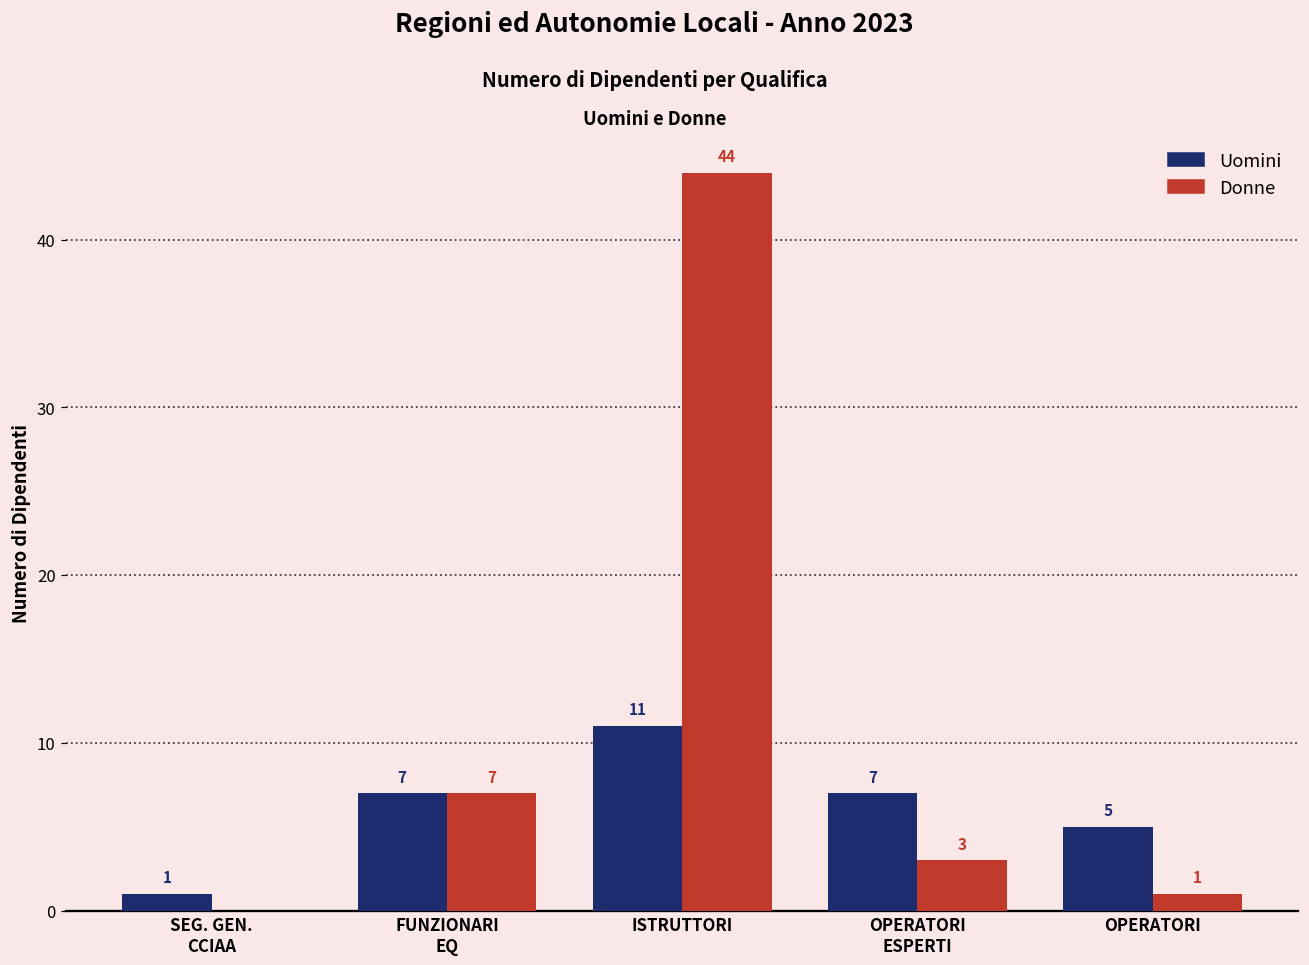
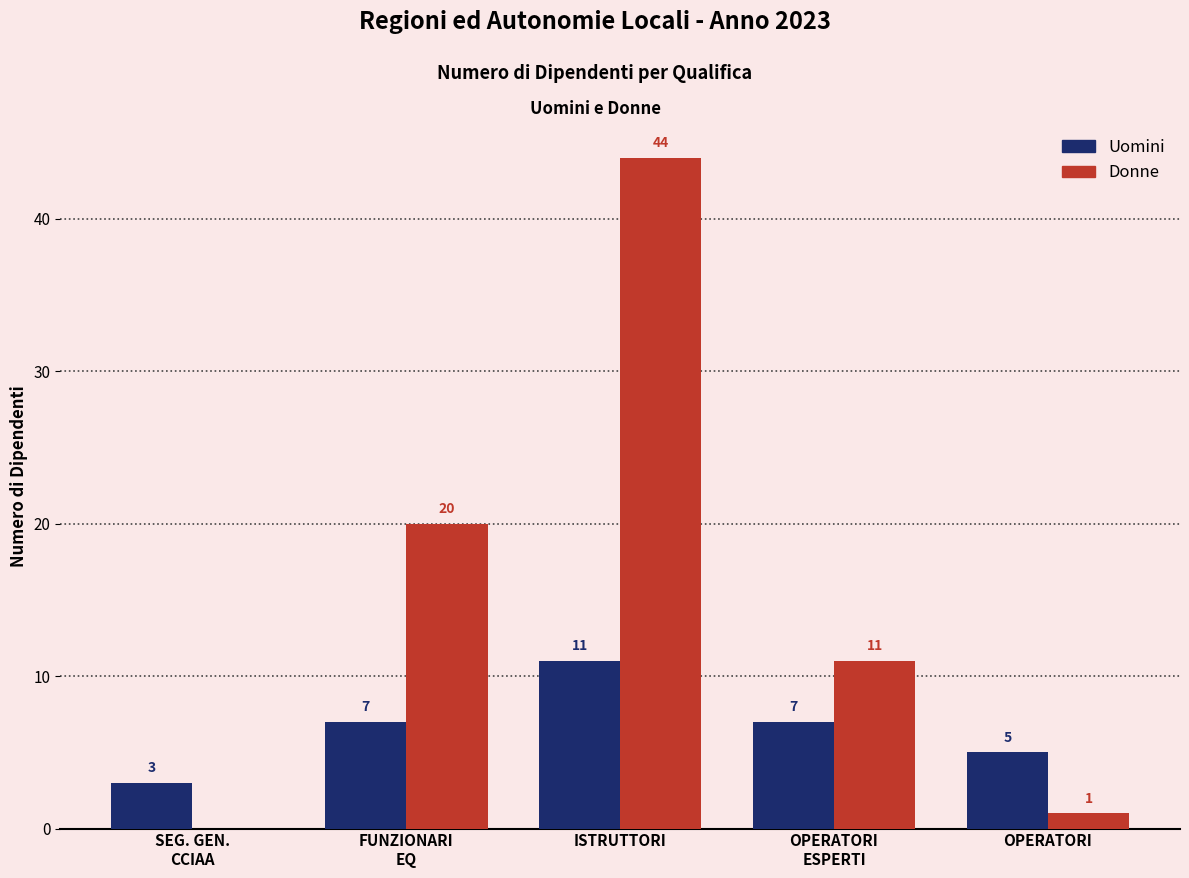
Uomini, SEG. GEN. CCIAA: 1 -> 3
Donne, FUNZIONARI EQ: 7 -> 20
Donne, OPERATORI ESPERTI: 3 -> 11
